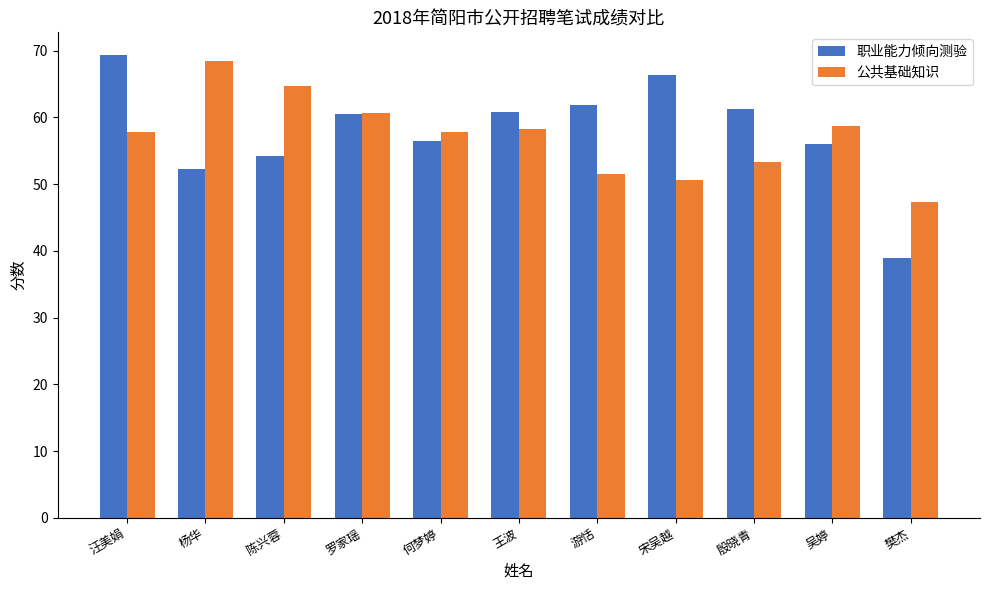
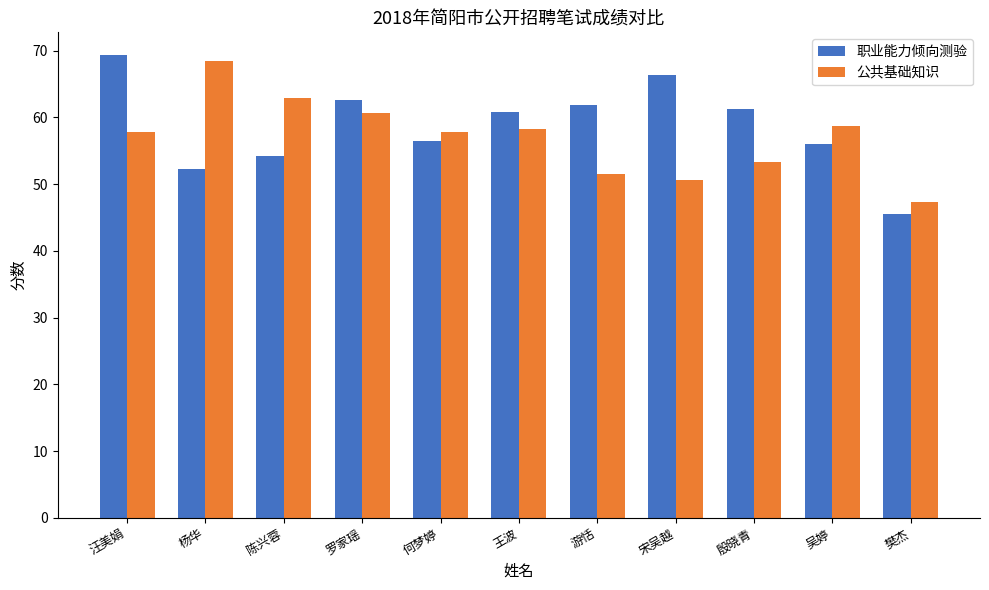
公共基础知识, 陈兴蓉: 65 -> 63
职业能力倾向测验, 罗家瑶: 61 -> 63
职业能力倾向测验, 樊杰: 39 -> 46
